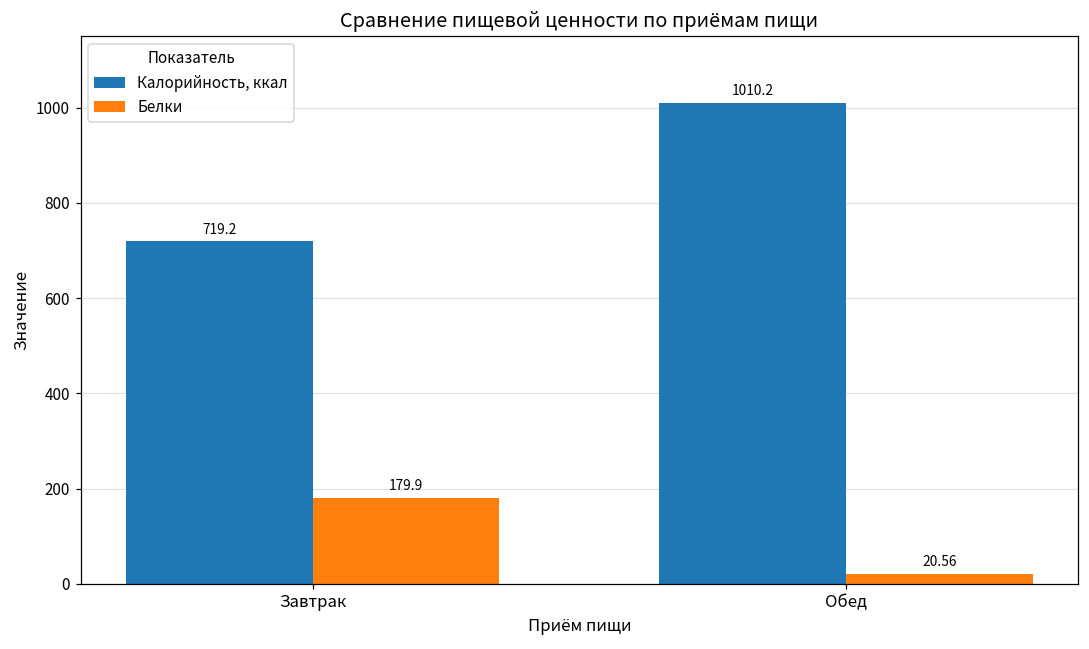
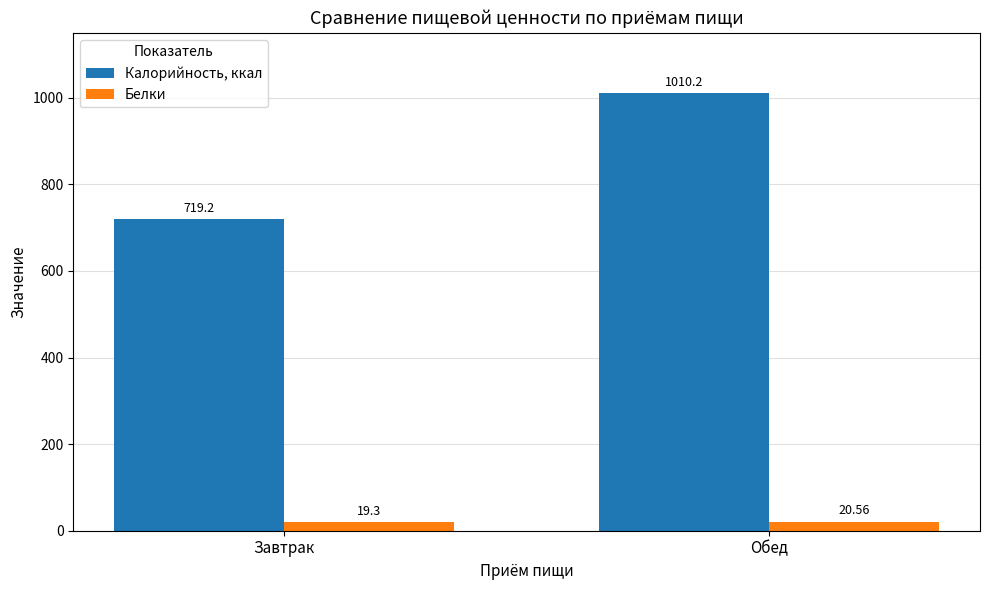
Белки, Завтрак: 179.9 -> 19.3
